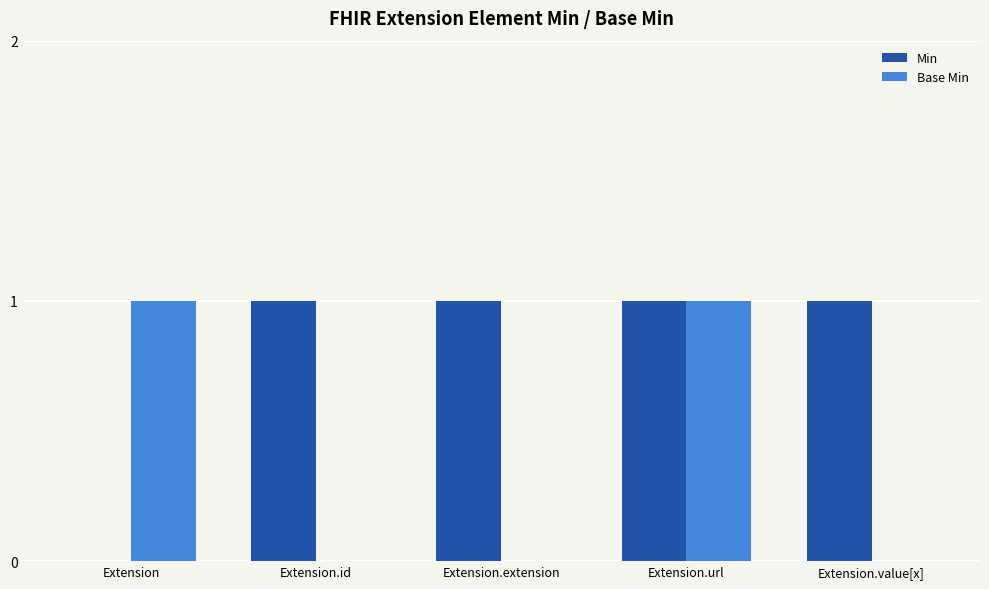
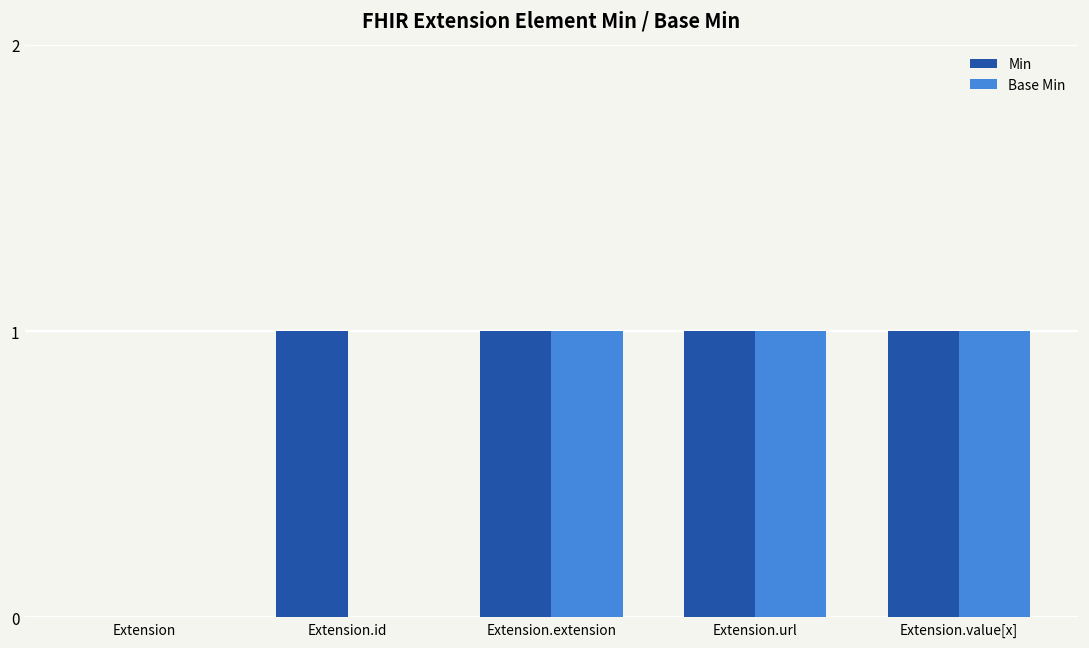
Base Min, Extension: 1 -> 0
Base Min, Extension.extension: 0 -> 1
Base Min, Extension.value[x]: 0 -> 1
